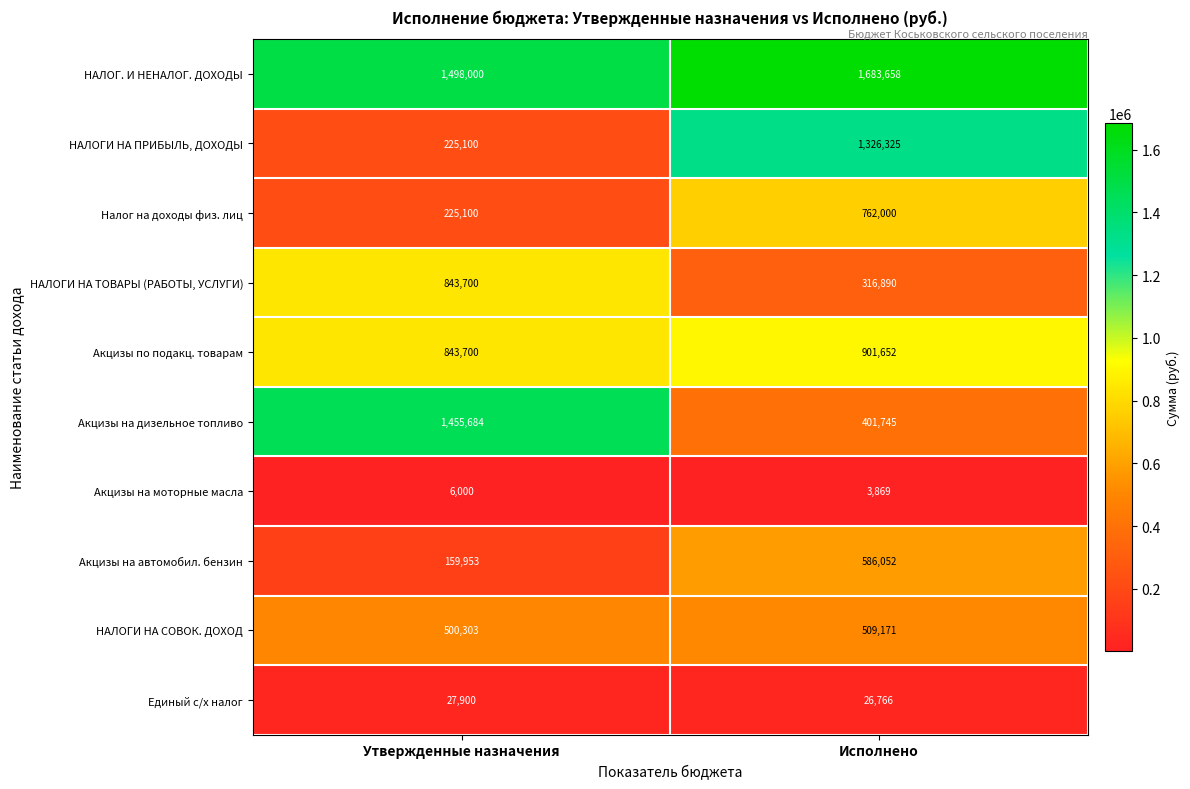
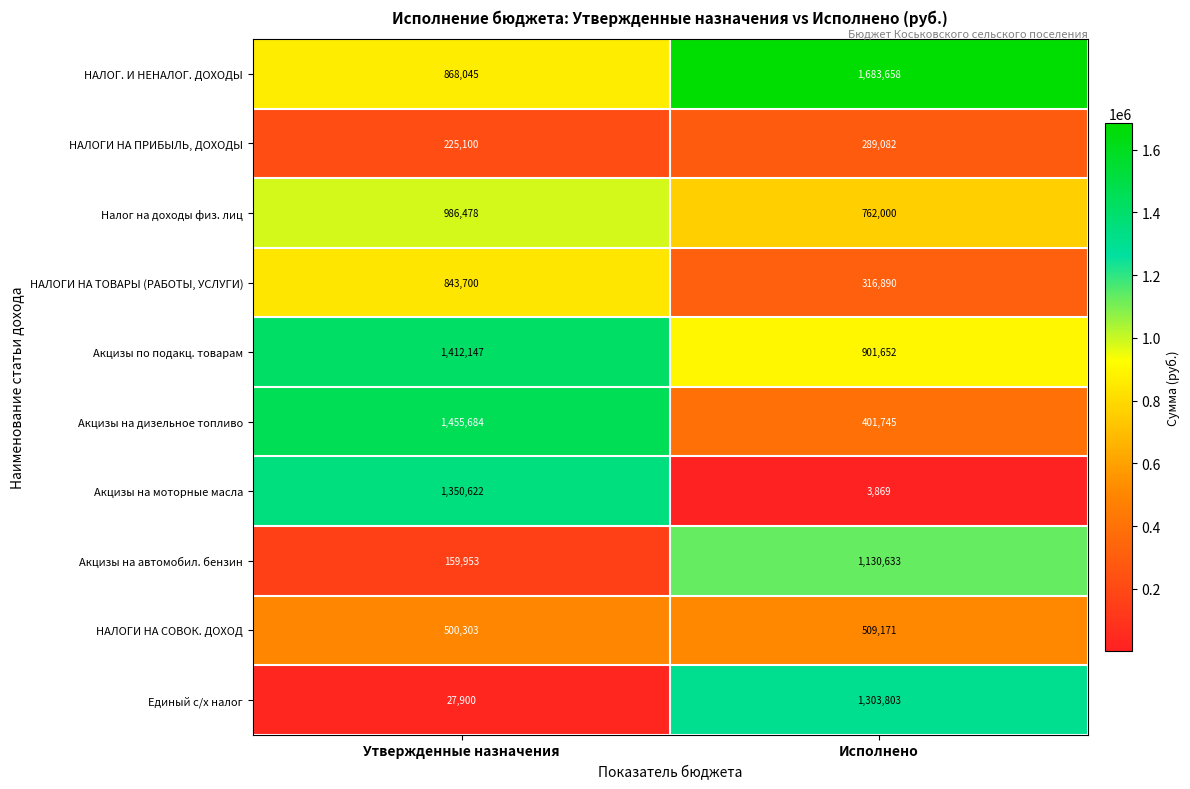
НАЛОГ. И НЕНАЛОГ. ДОХОДЫ, Утвержденные назначения: 1,498,000 -> 868,045
НАЛОГИ НА ПРИБЫЛЬ, ДОХОДЫ, Исполнено: 1,326,325 -> 289,082
Налог на доходы физ. лиц, Утвержденные назначения: 225,100 -> 986,478
Акцизы по подакц. товарам, Утвержденные назначения: 843,700 -> 1,412,147
Акцизы на моторные масла, Утвержденные назначения: 6,000 -> 1,350,622
Акцизы на автомобил. бензин, Исполнено: 586,052 -> 1,130,633
Единый с/х налог, Исполнено: 26,766 -> 1,303,803
